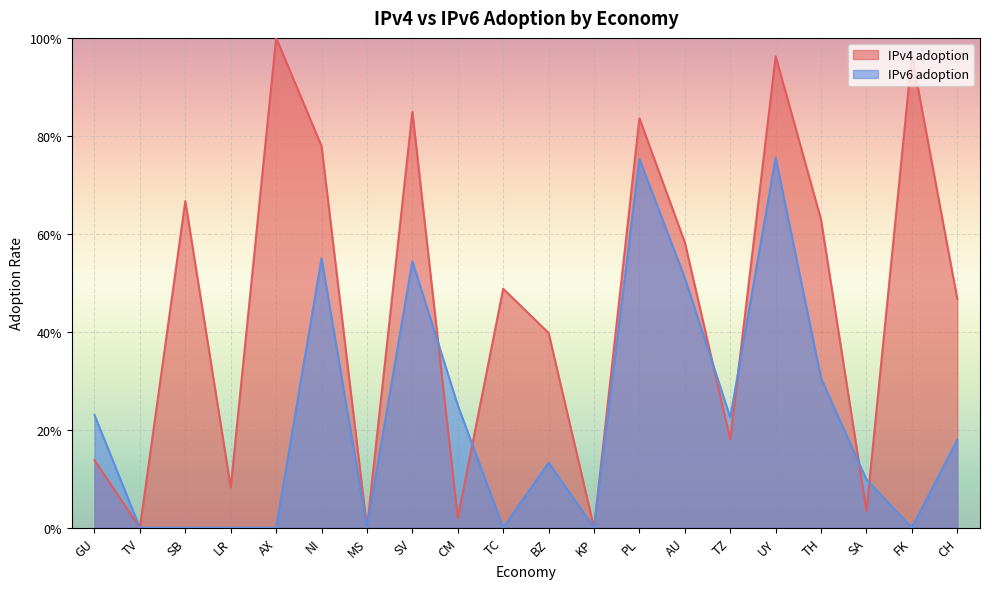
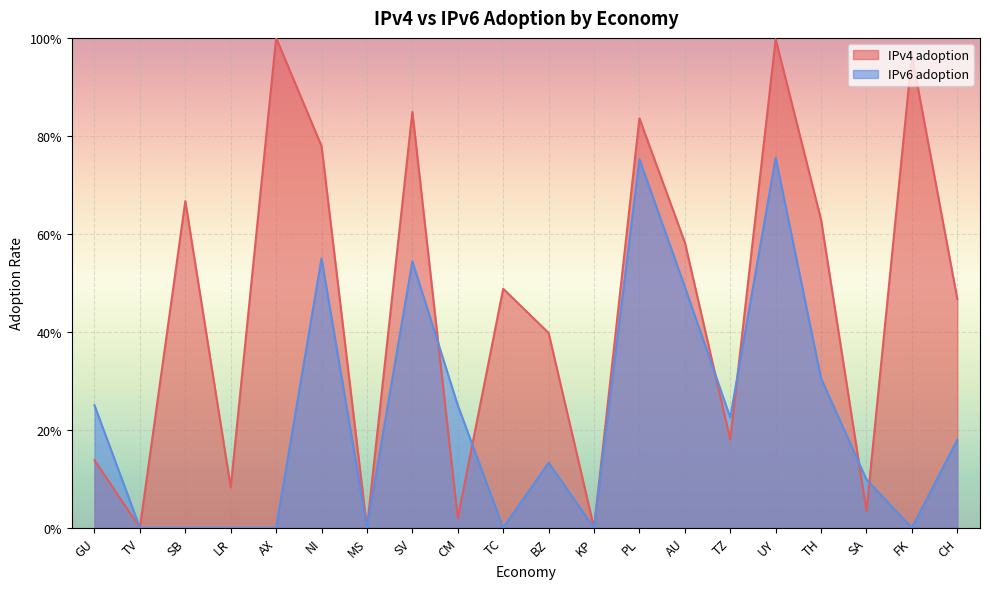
IPv6 adoption, GU: 23% -> 25%
IPv6 adoption, AU: 51% -> 49%
IPv4 adoption, UY: 96% -> 100%
